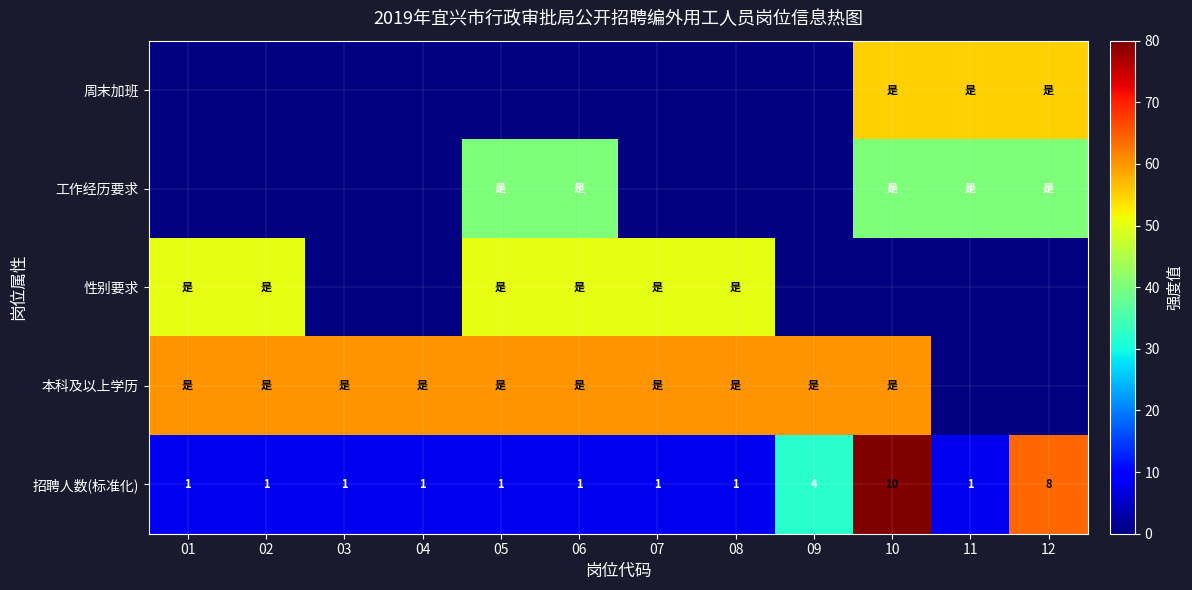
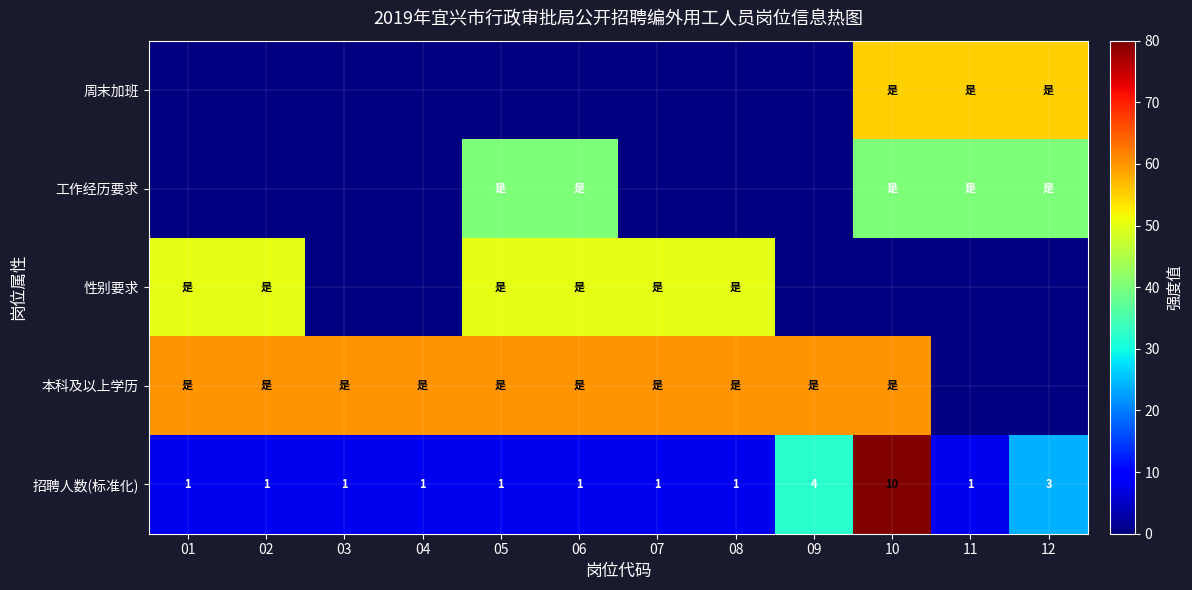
招聘人数(标准化), 12: 8 -> 3
